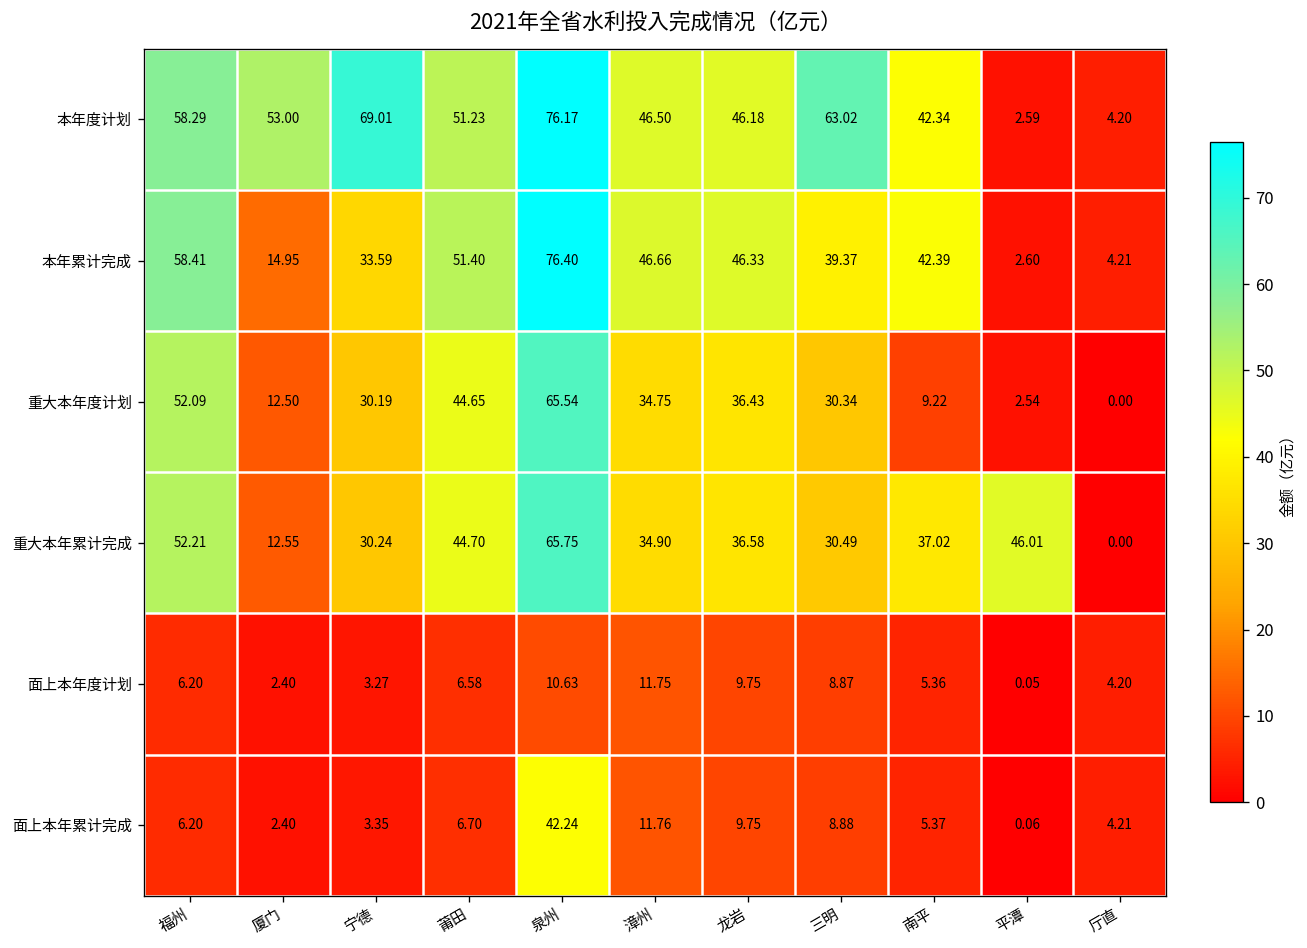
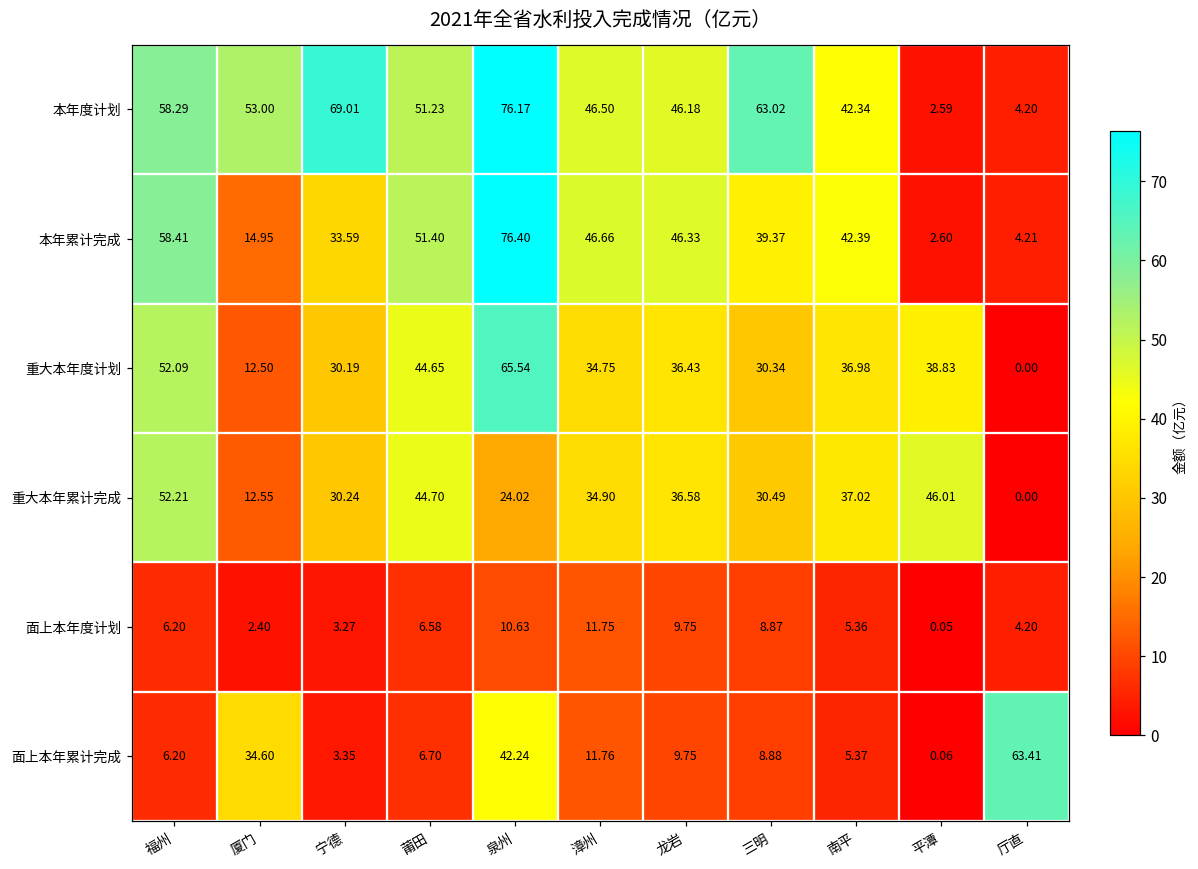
重大本年度计划, 南平: 9.22 -> 36.98
重大本年度计划, 平潭: 2.54 -> 38.83
重大本年累计完成, 泉州: 65.75 -> 24.02
面上本年累计完成, 厦门: 2.40 -> 34.60
面上本年累计完成, 厅直: 4.21 -> 63.41
